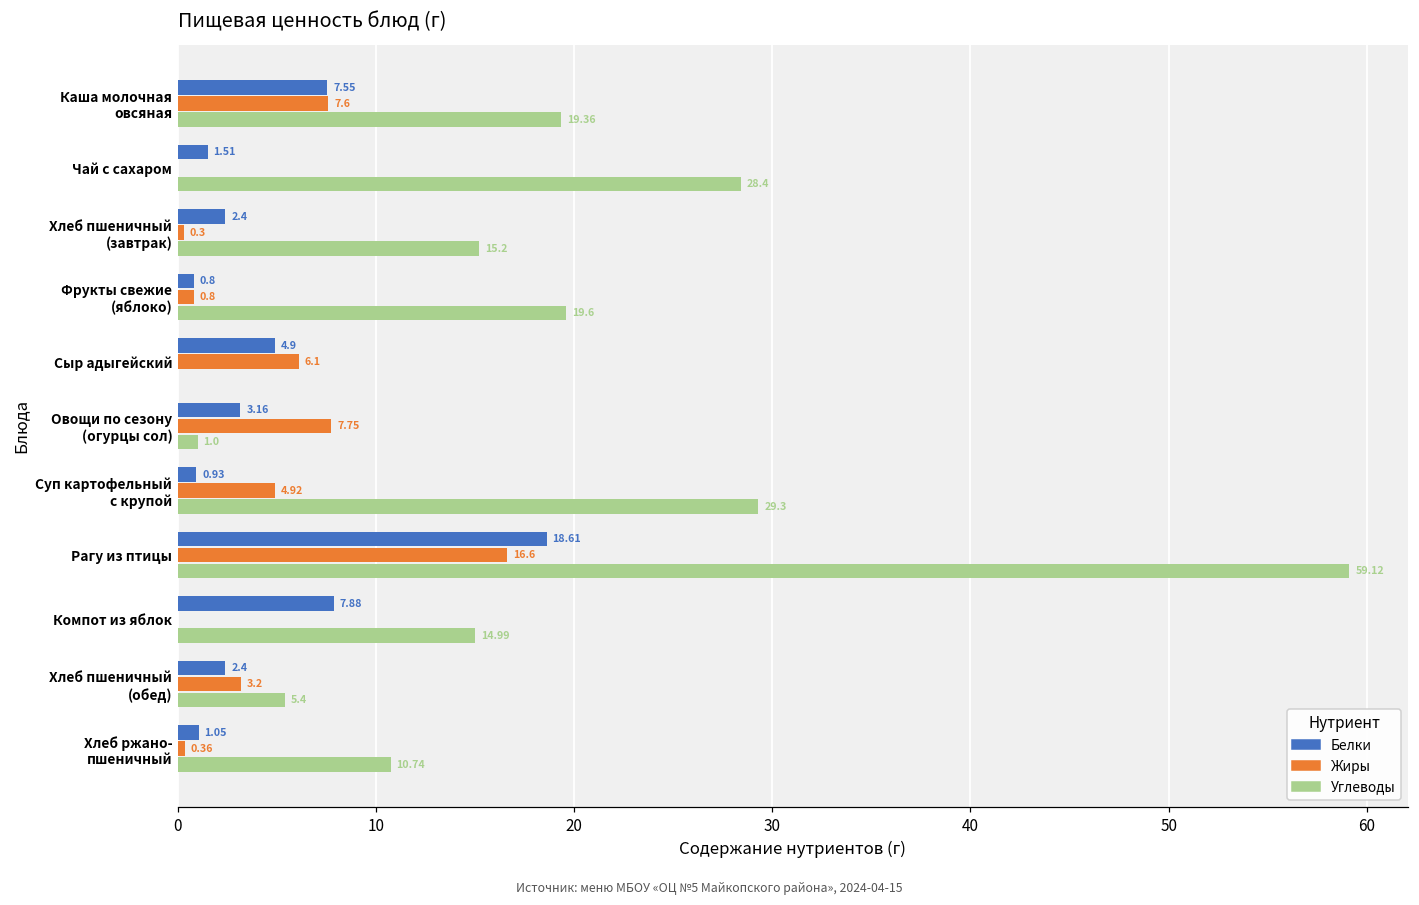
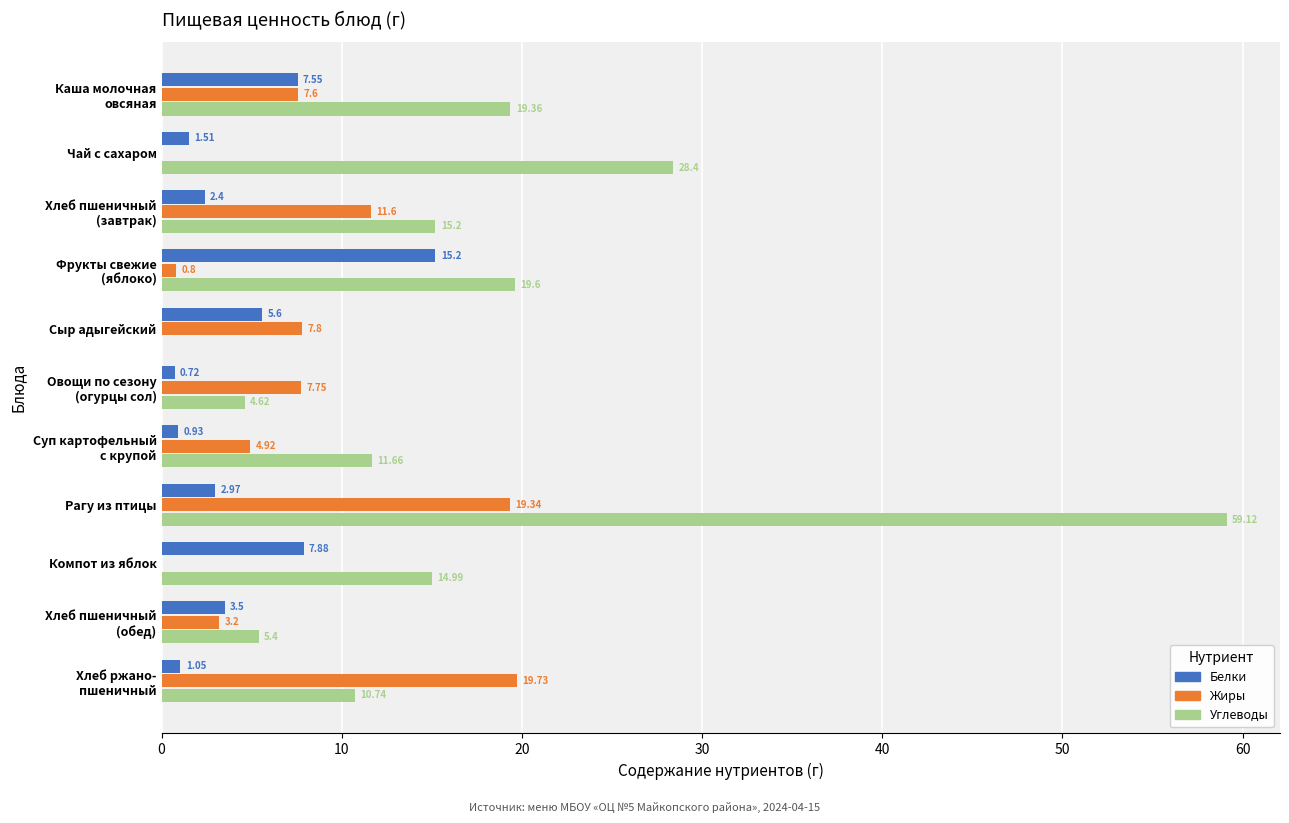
Жиры, Хлеб пшеничный (завтрак): 0.3 -> 11.6
Белки, Фрукты свежие (яблоко): 0.8 -> 15.2
Белки, Сыр адыгейский: 4.9 -> 5.6
Жиры, Сыр адыгейский: 6.1 -> 7.8
Белки, Овощи по сезону (огурцы сол): 3.16 -> 0.72
Углеводы, Овощи по сезону (огурцы сол): 1.0 -> 4.62
Углеводы, Суп картофельный с крупой: 29.3 -> 11.66
Белки, Рагу из птицы: 18.61 -> 2.97
Жиры, Рагу из птицы: 16.6 -> 19.34
Белки, Хлеб пшеничный (обед): 2.4 -> 3.5
Жиры, Хлеб ржано- пшеничный: 0.36 -> 19.73
